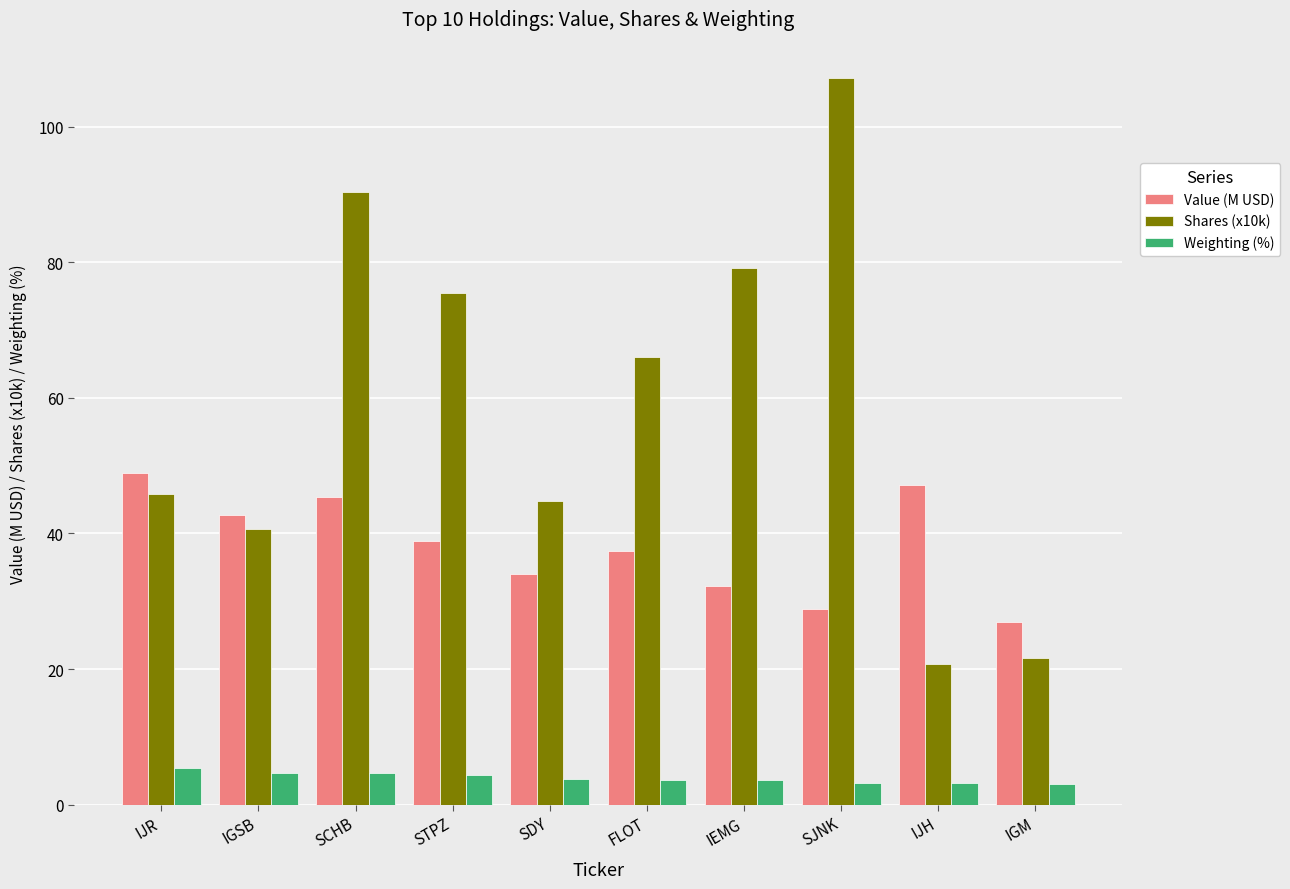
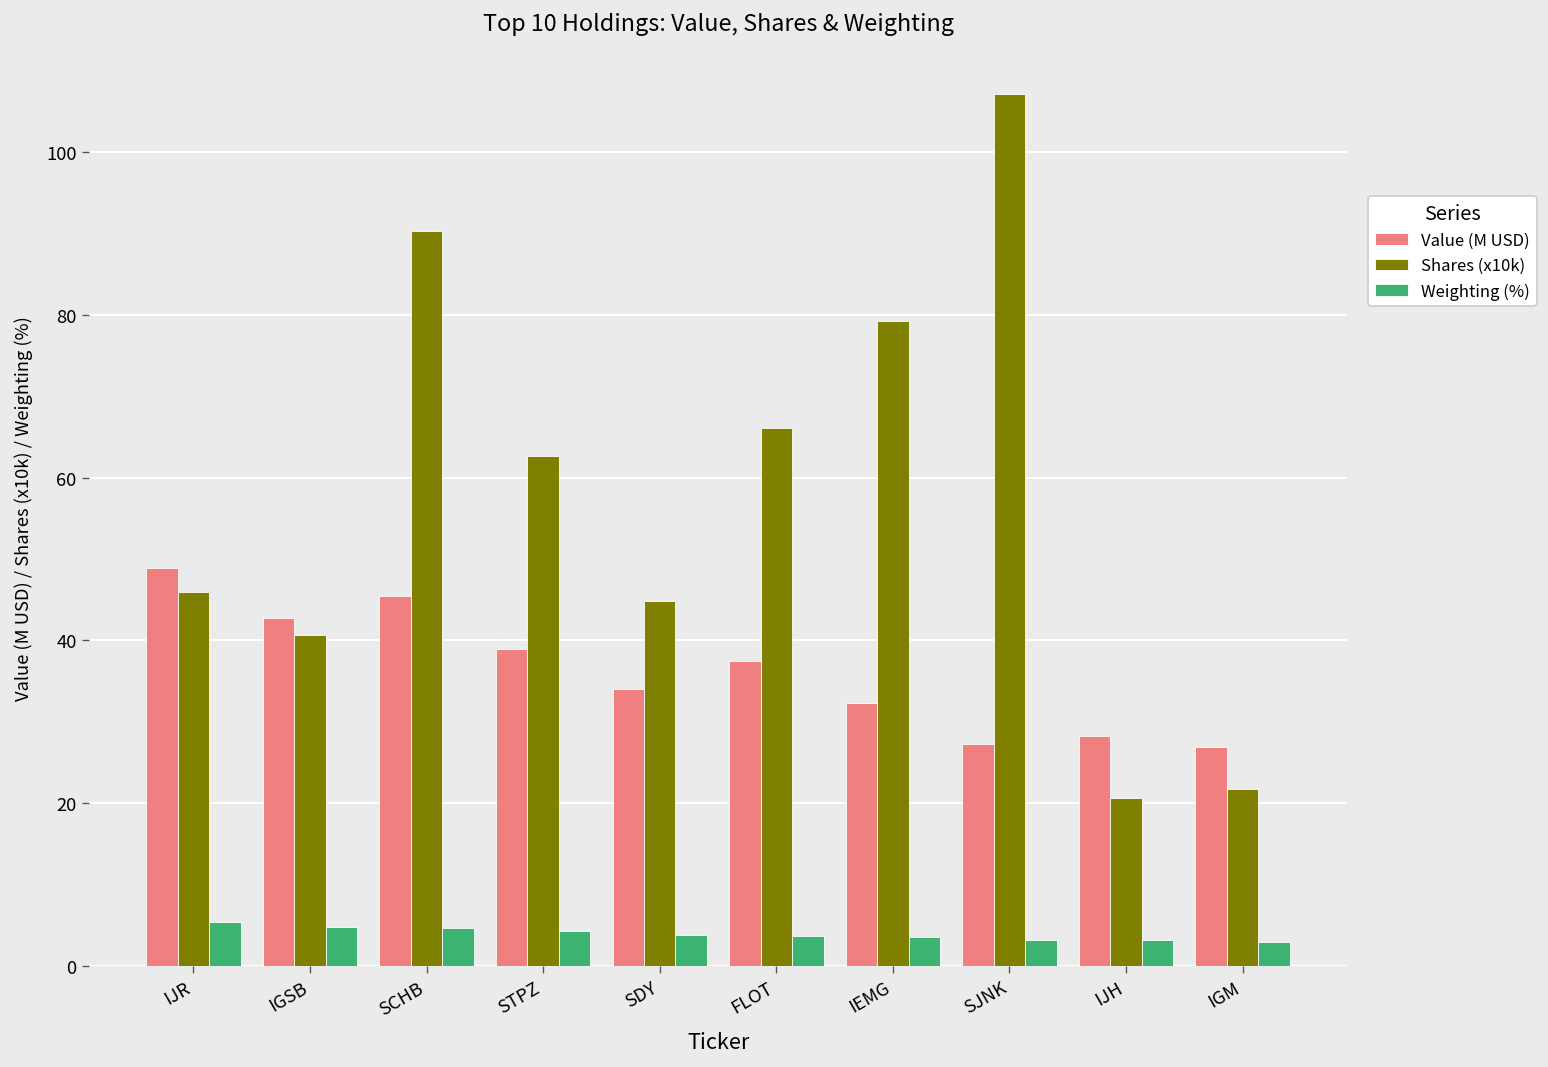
Shares (x10k), STPZ: 75 -> 63
Value (M USD), SJNK: 29 -> 27
Value (M USD), IJH: 47 -> 28
